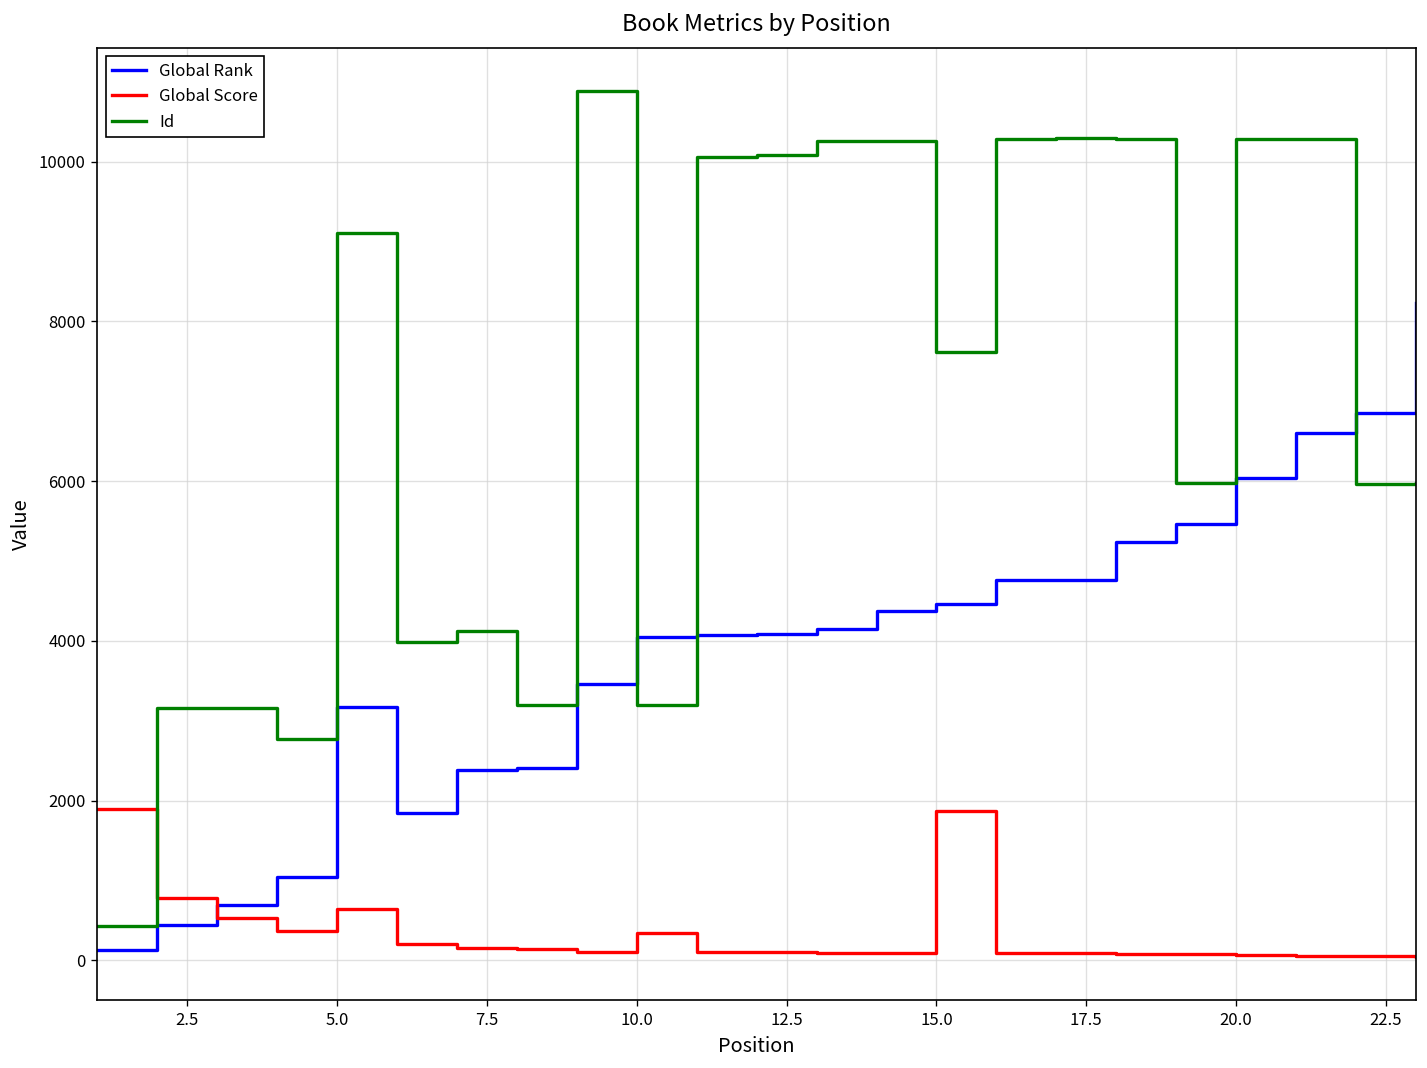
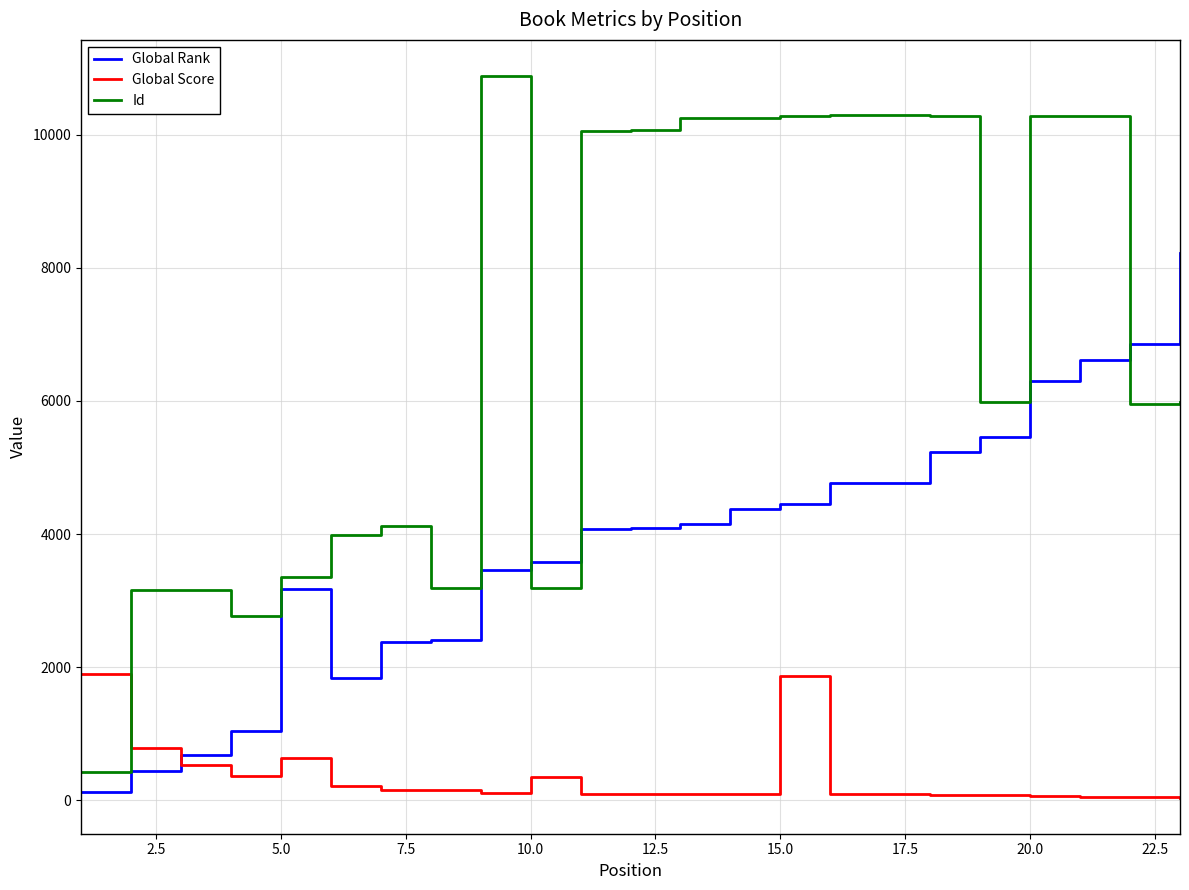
Id, 5.0: 9100 -> 3300
Global Rank, 10.0: 4000 -> 3600
Id, 15.0: 7600 -> 10300
Global Rank, 20.0: 6000 -> 6300
